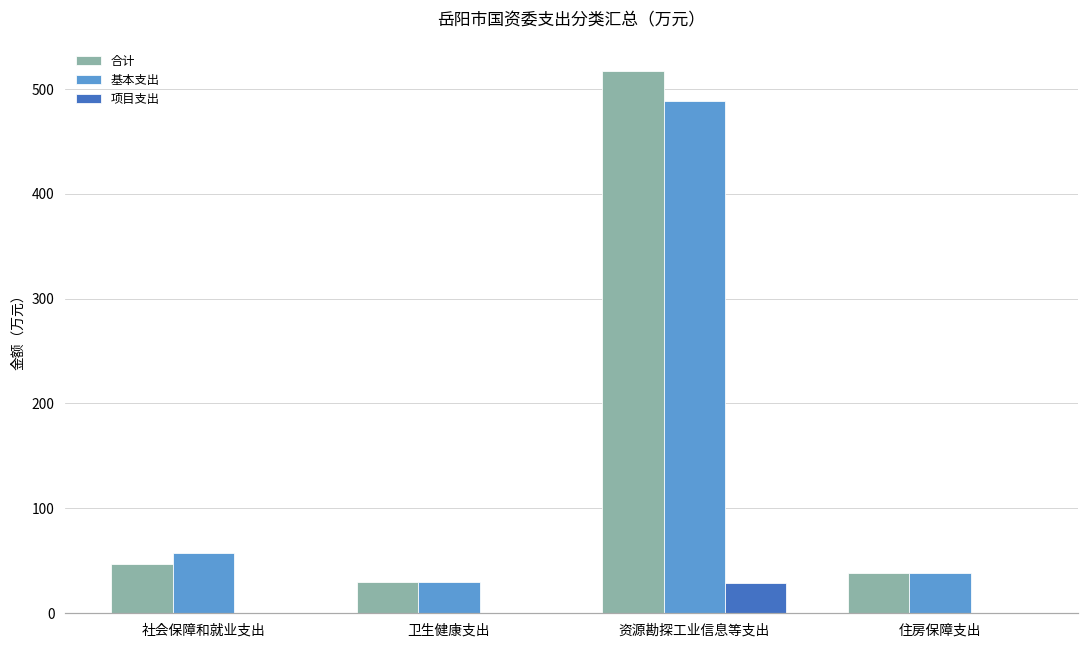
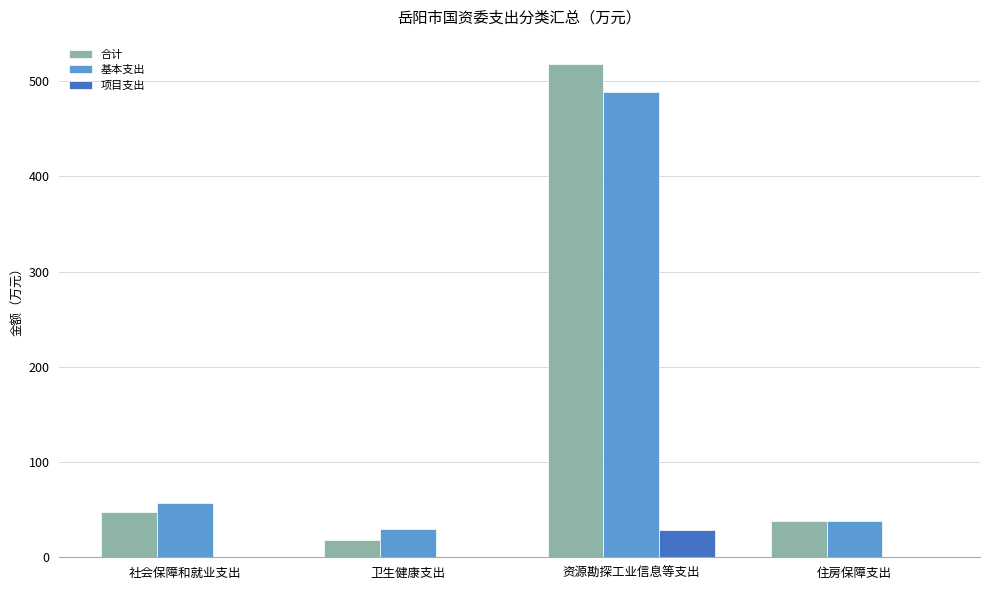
合计, 卫生健康支出: 30 -> 20
